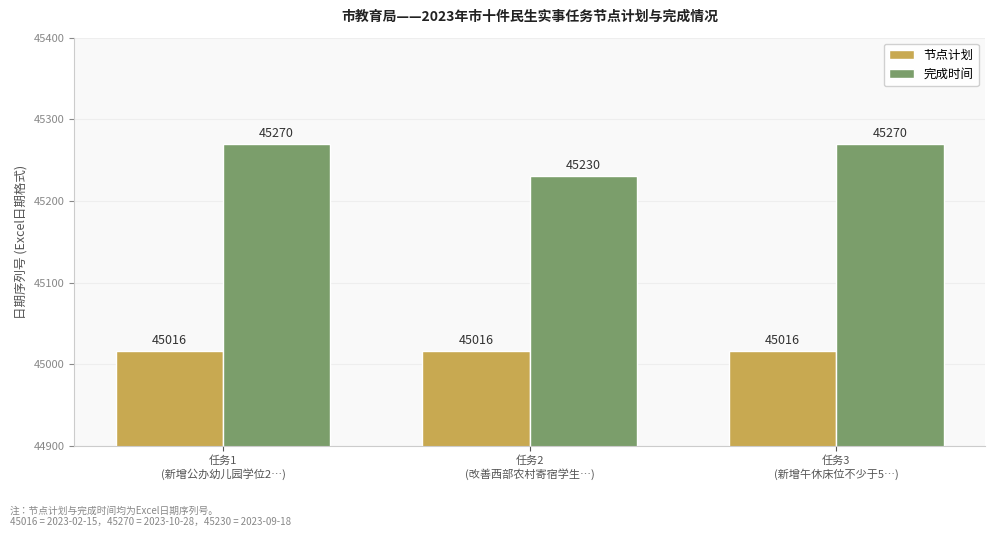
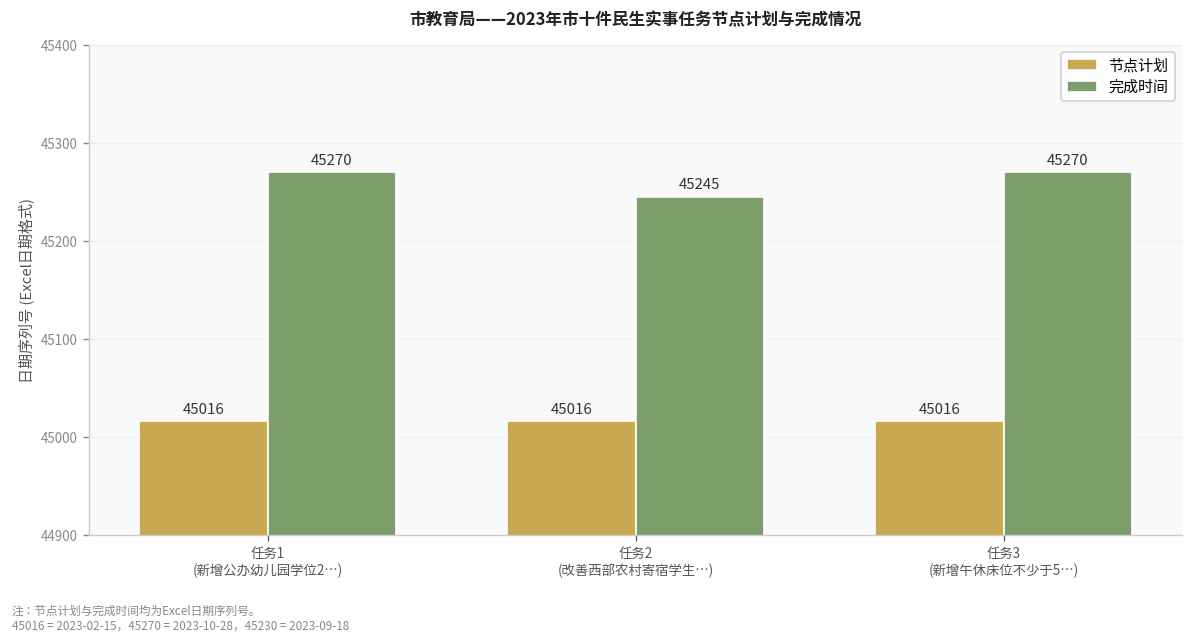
完成时间, 任务2 (改善西部农村寄宿学生…): 45230 -> 45245
